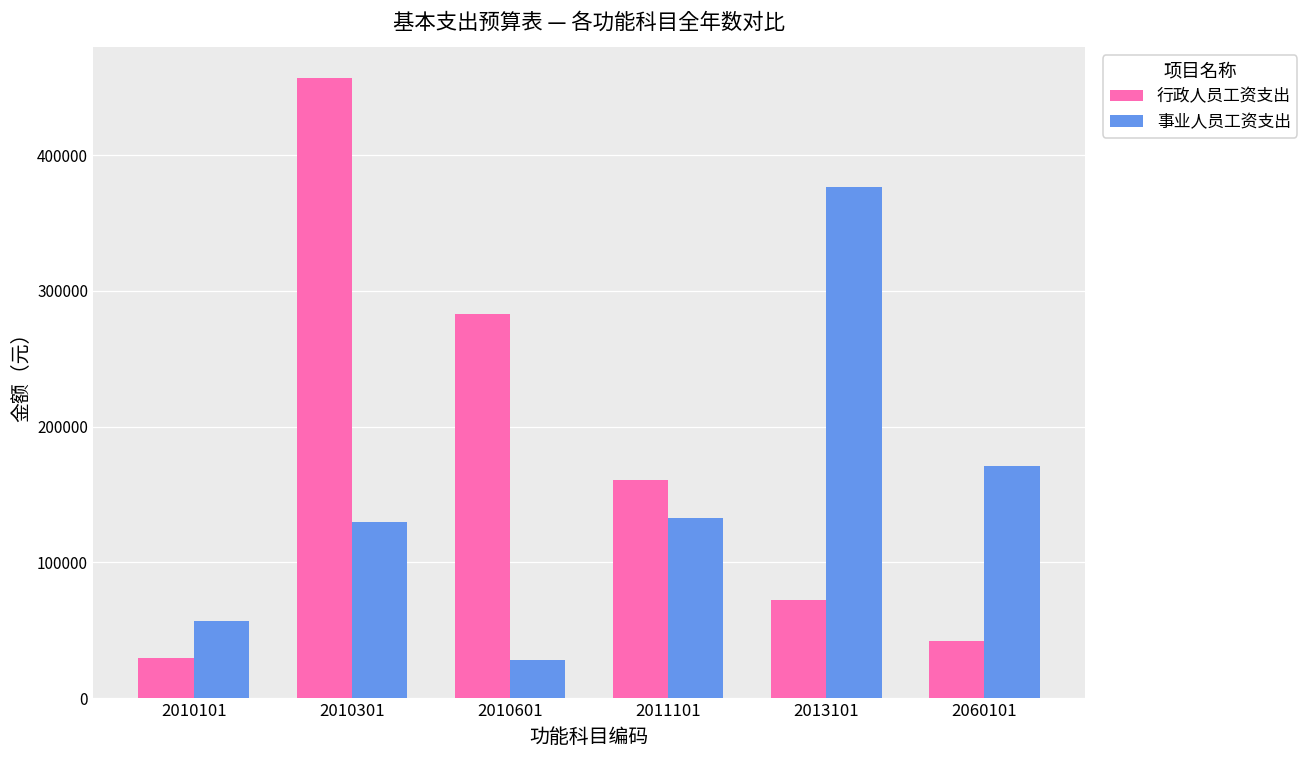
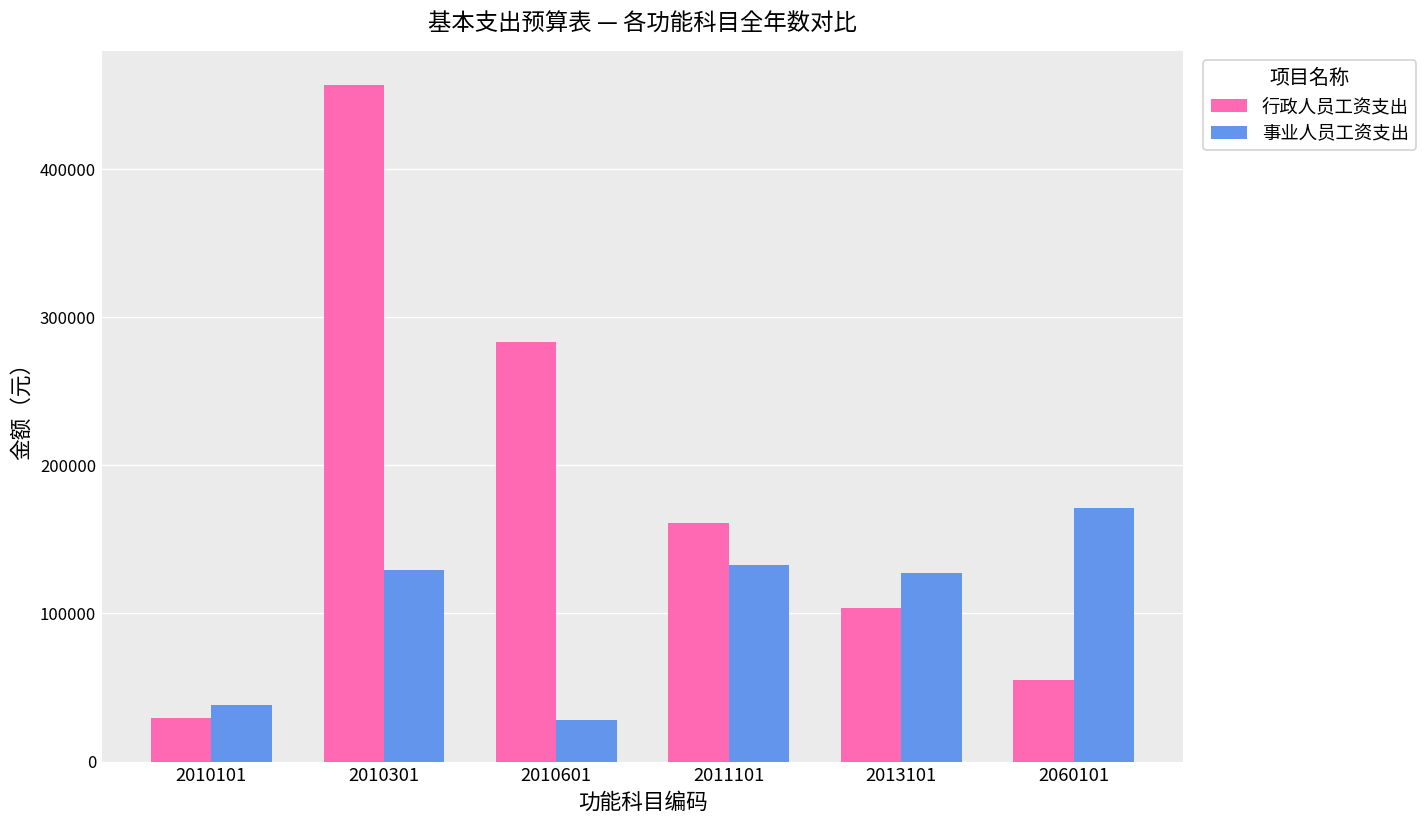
事业人员工资支出, 2010101: 57000 -> 38000
行政人员工资支出, 2013101: 72000 -> 103000
事业人员工资支出, 2013101: 377000 -> 127000
行政人员工资支出, 2060101: 42000 -> 55000
